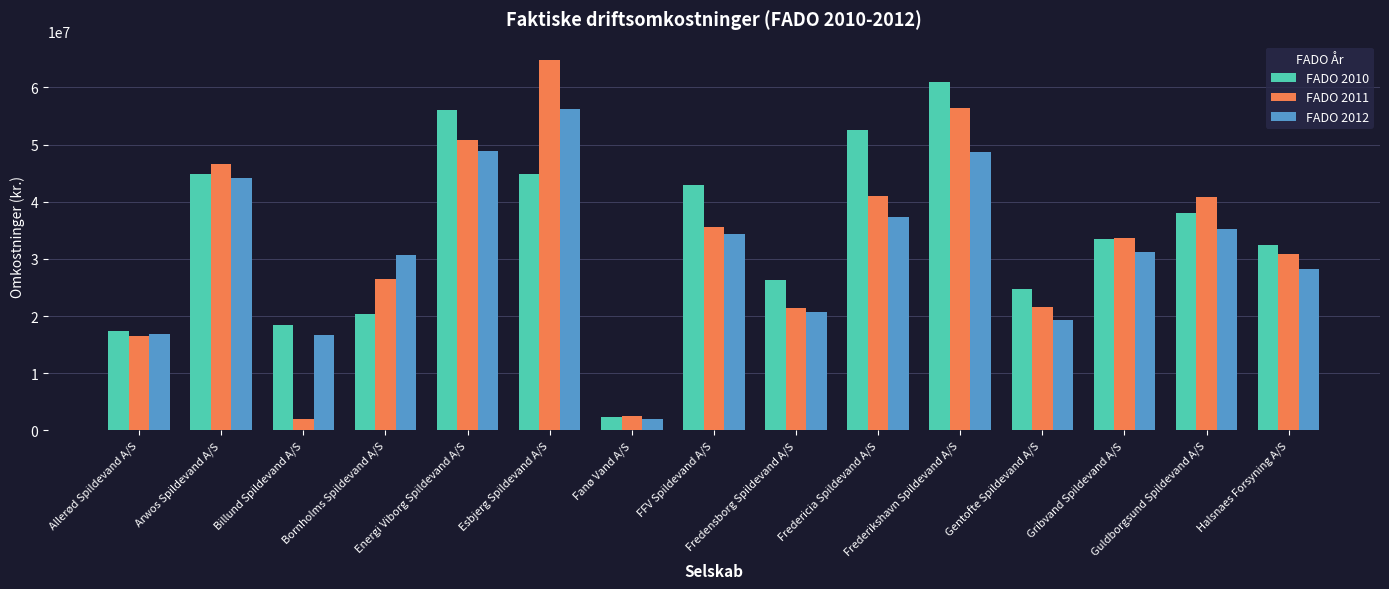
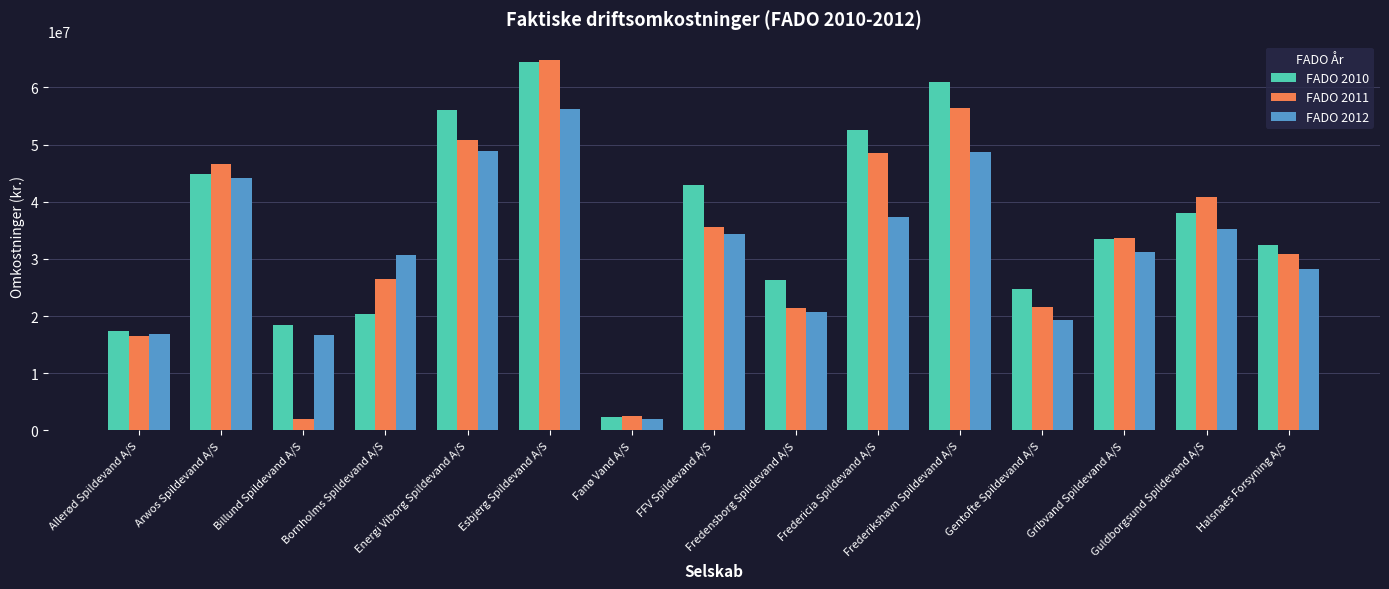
FADO 2010, Esbjerg Spildevand A/S: 45000000 -> 64000000
FADO 2011, Fredericia Spildevand A/S: 41000000 -> 48000000
